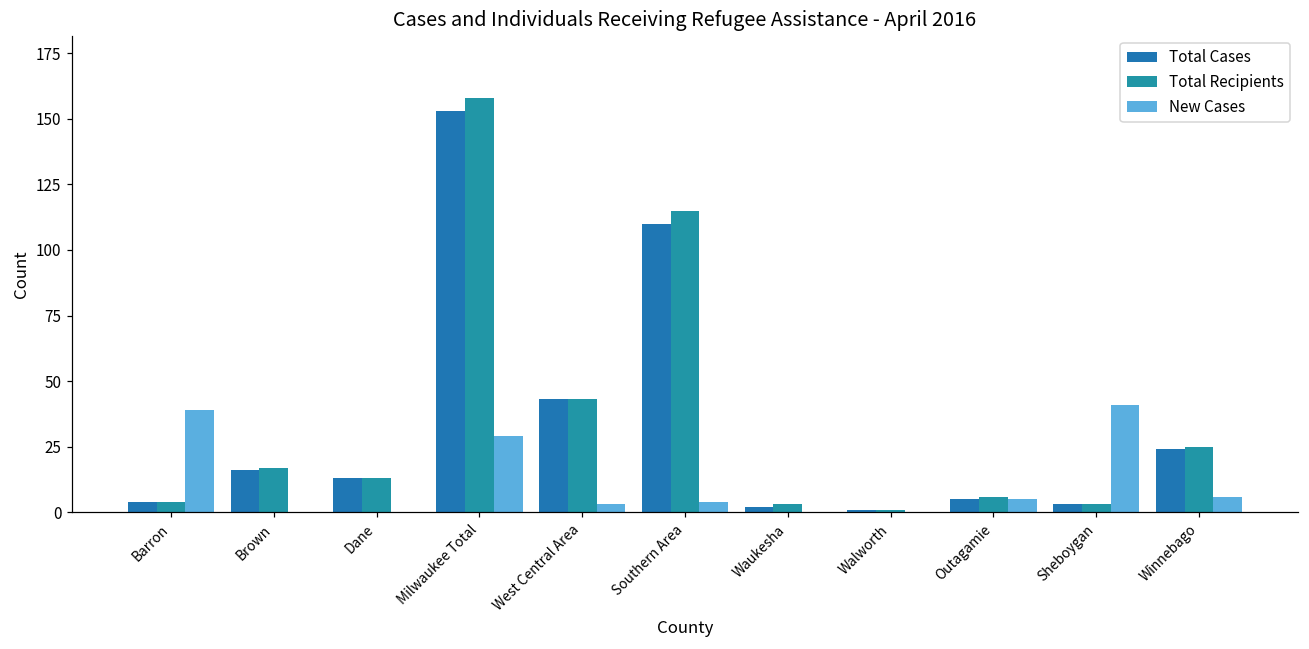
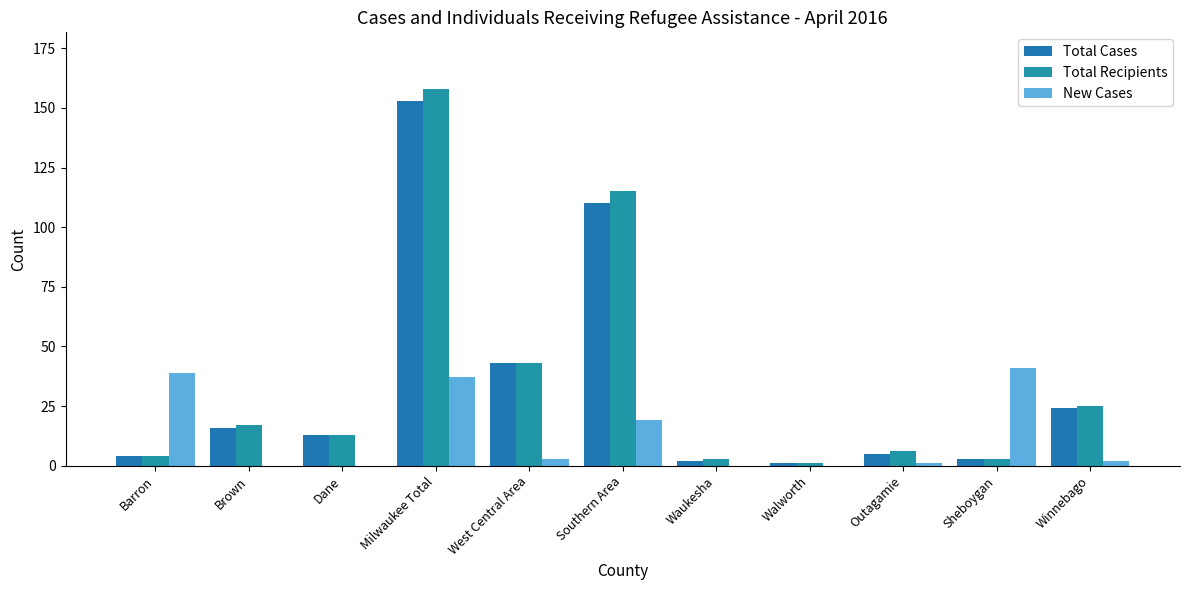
New Cases, Milwaukee Total: 29 -> 37
New Cases, Southern Area: 4 -> 19
New Cases, Outagamie: 5 -> 1
New Cases, Winnebago: 6 -> 2
